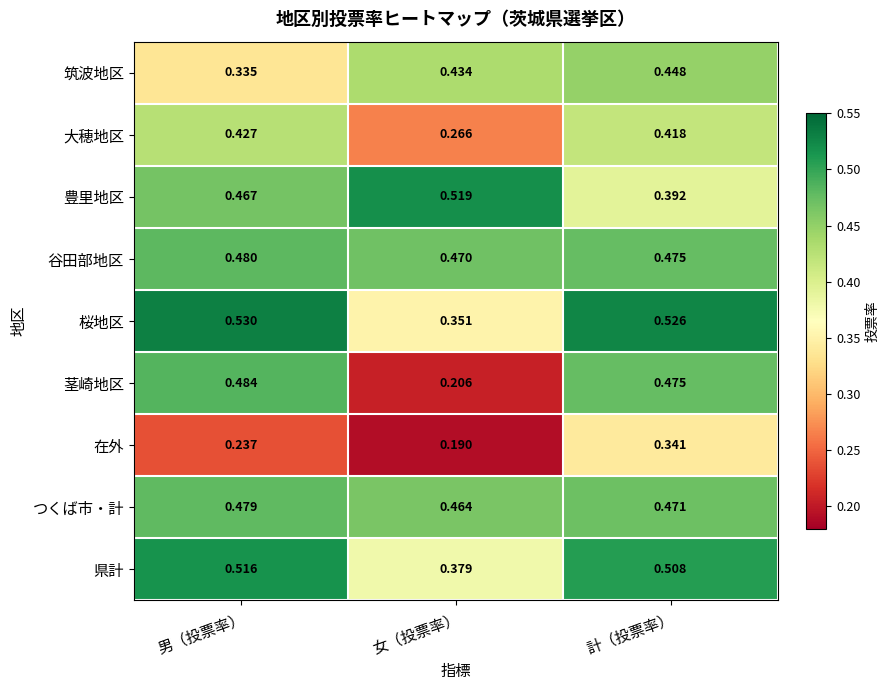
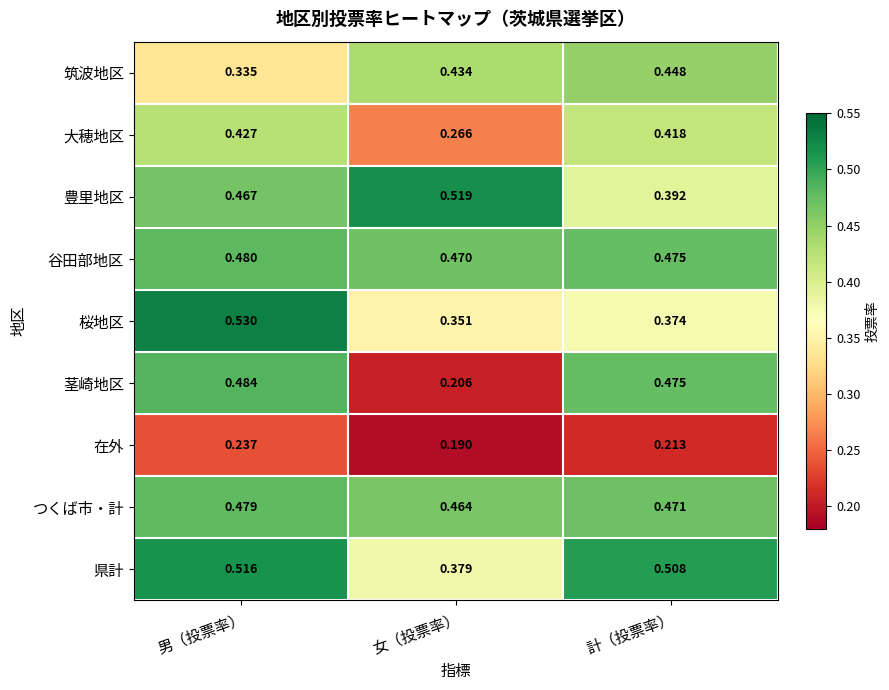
桜地区, 計（投票率）: 0.526 -> 0.374
在外, 計（投票率）: 0.341 -> 0.213
